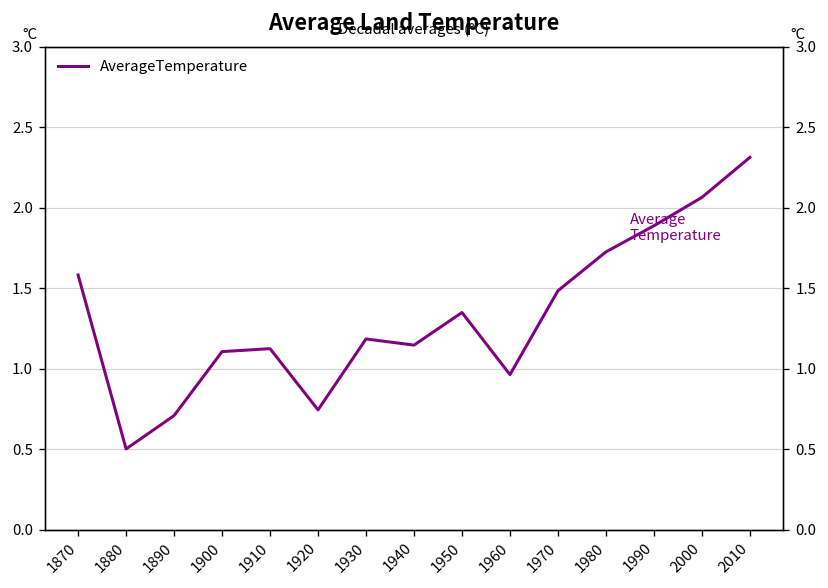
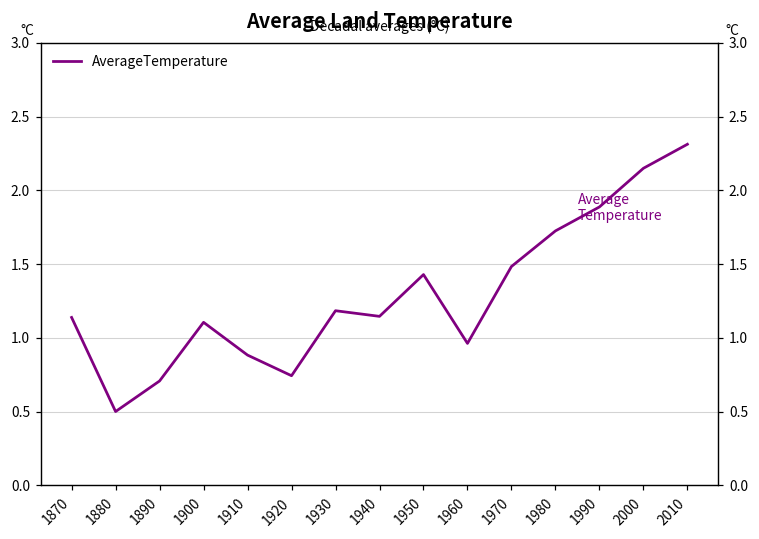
1870: 1.58 -> 1.14
1910: 1.12 -> 0.88
1950: 1.35 -> 1.43
2000: 2.06 -> 2.15
